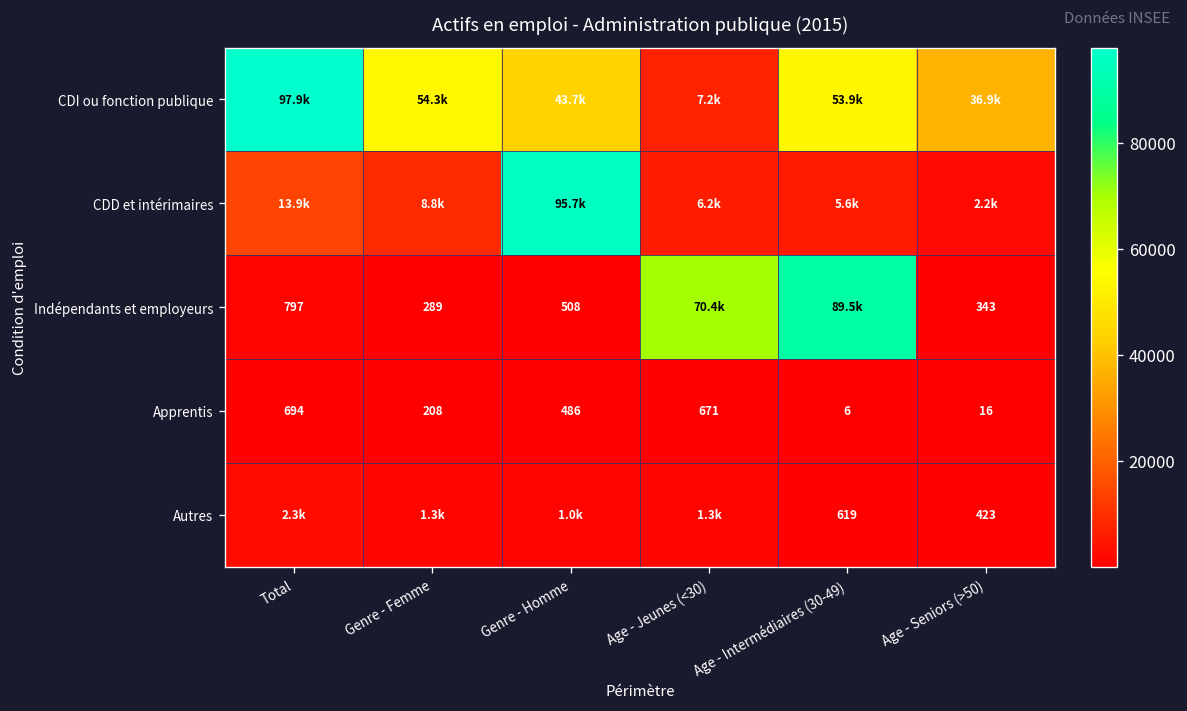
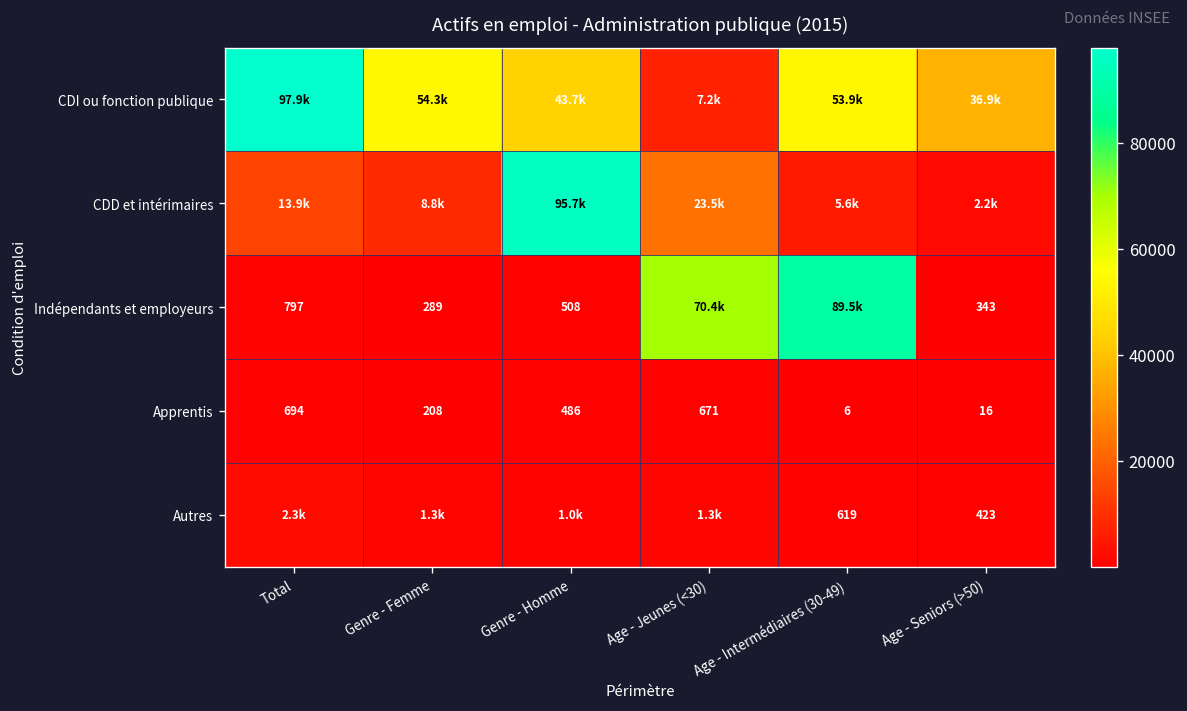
CDD et intérimaires, Age - Jeunes (<30): 6.2k -> 23.5k
